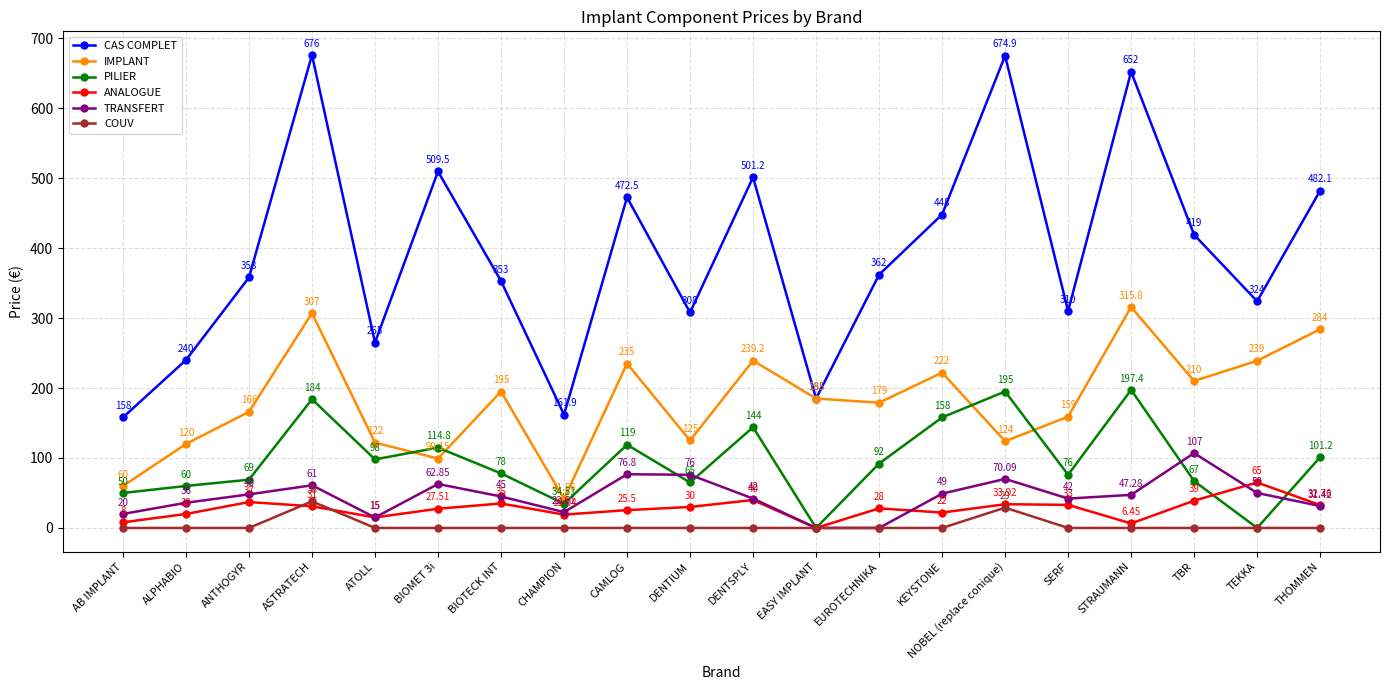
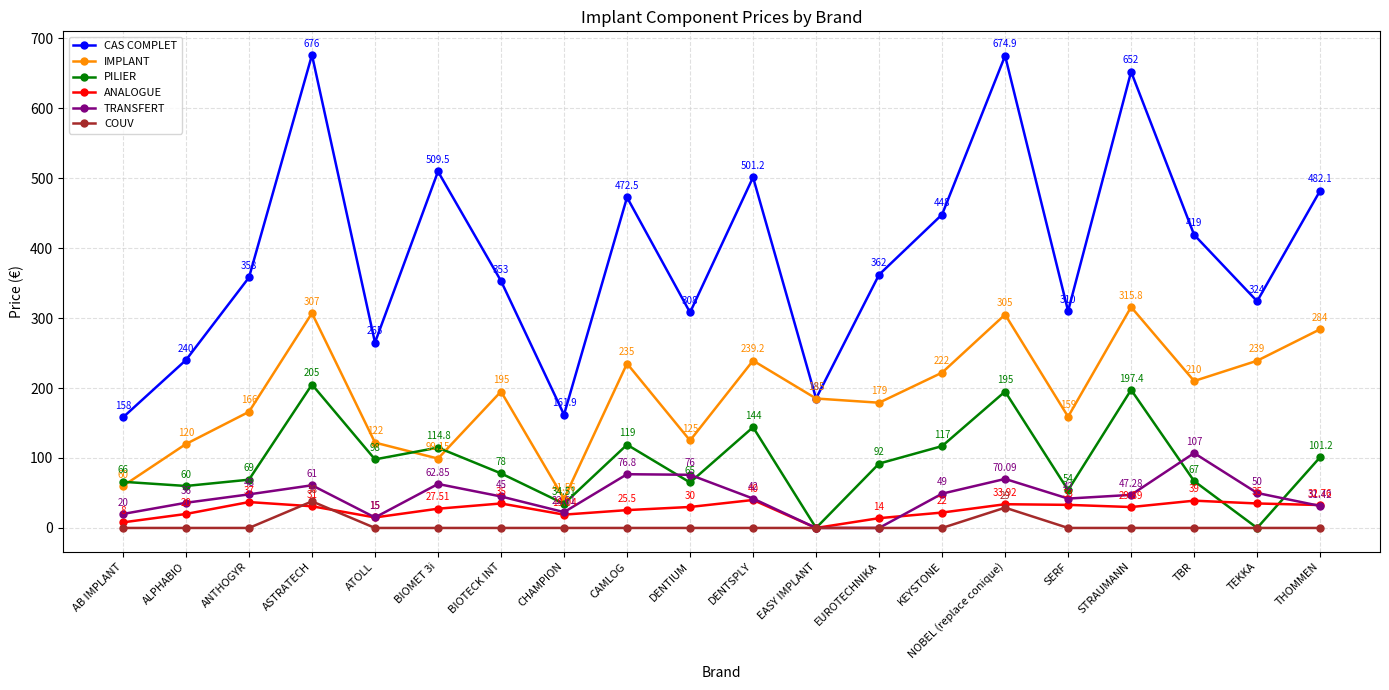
PILIER, AB IMPLANT: 50 -> 66
PILIER, ASTRATECH: 184 -> 205
ANALOGUE, EUROTECHNIKA: 28 -> 14
PILIER, KEYSTONE: 158 -> 117
IMPLANT, NOBEL (replace conique): 124 -> 305
PILIER, SERF: 76 -> 54
ANALOGUE, STRAUMANN: 6.45 -> 29.89
ANALOGUE, TEKKA: 65 -> 35
